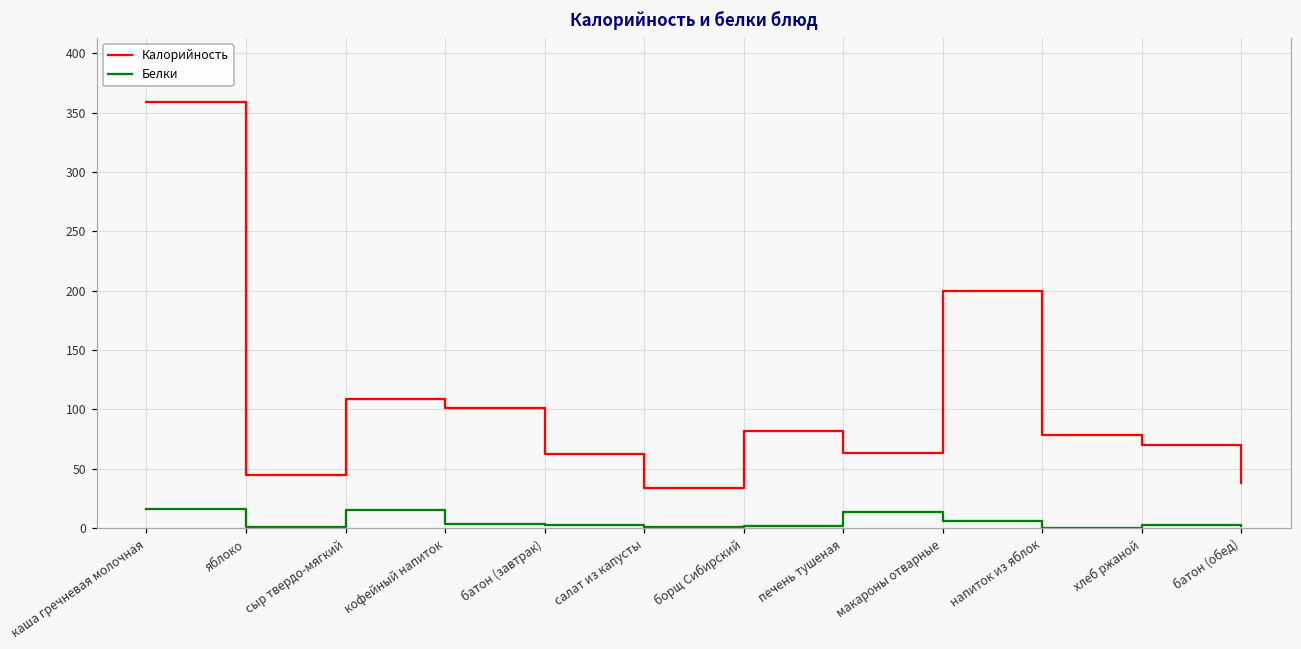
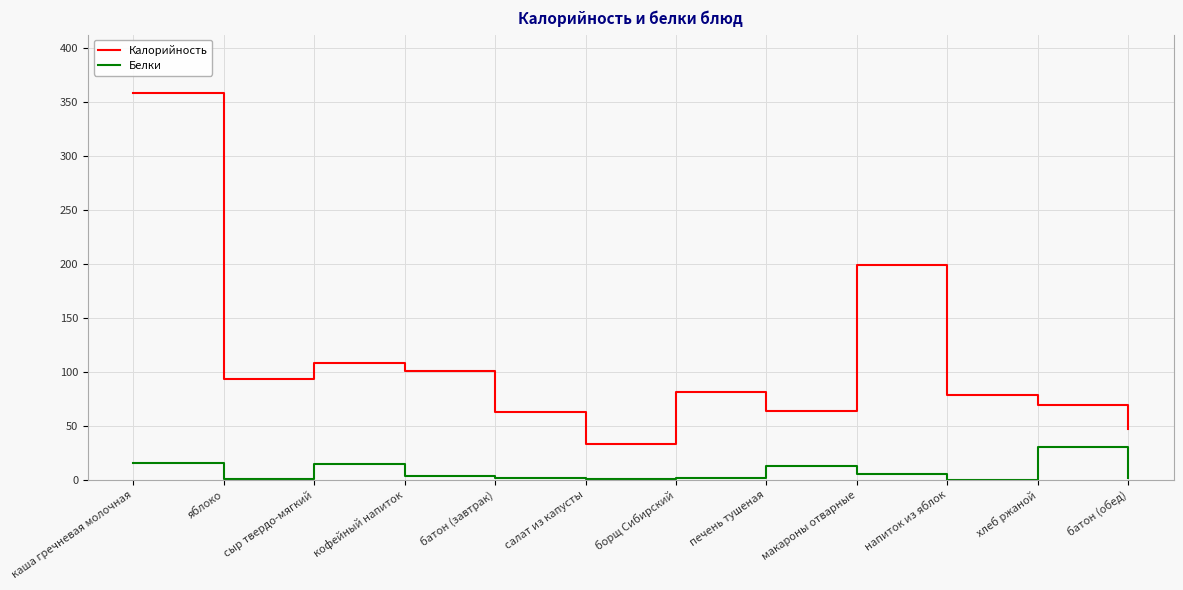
Калорийность, яблоко: 44 -> 93
Белки, хлеб ржаной: 3 -> 30
Калорийность, батон (обед): 37 -> 47
